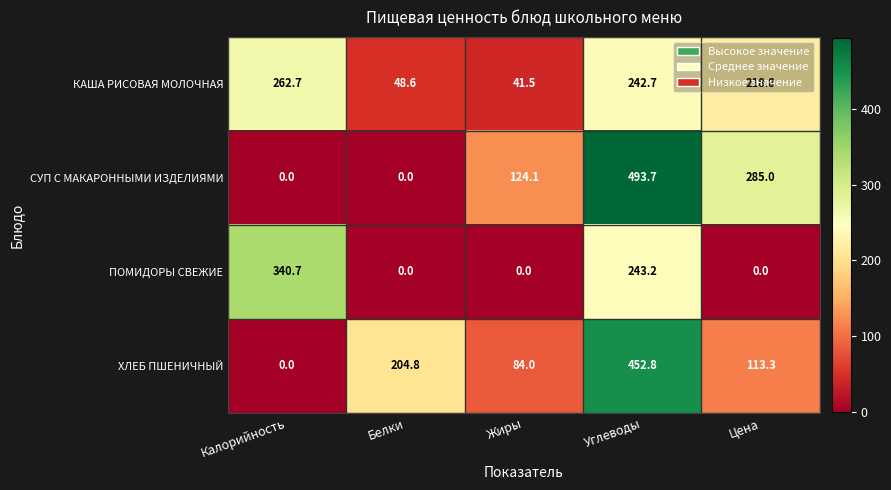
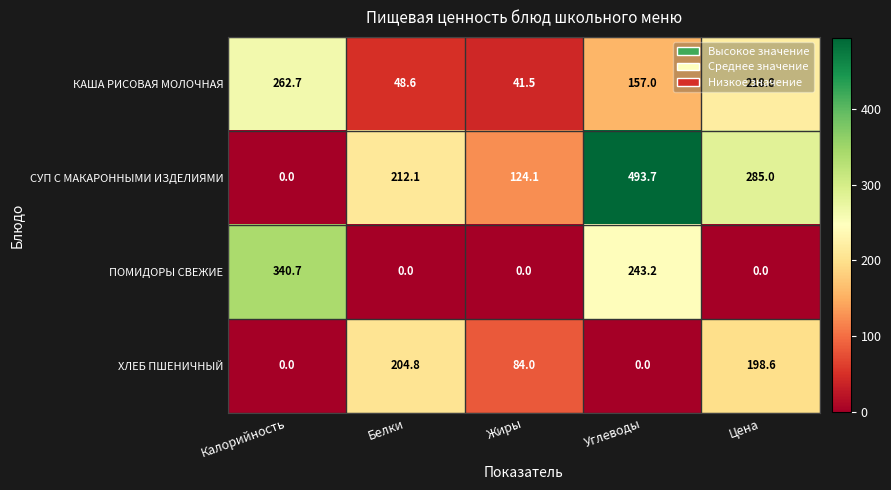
КАША РИСОВАЯ МОЛОЧНАЯ, Углеводы: 242.7 -> 157.0
СУП С МАКАРОННЫМИ ИЗДЕЛИЯМИ, Белки: 0.0 -> 212.1
ХЛЕБ ПШЕНИЧНЫЙ, Углеводы: 452.8 -> 0.0
ХЛЕБ ПШЕНИЧНЫЙ, Цена: 113.3 -> 198.6
